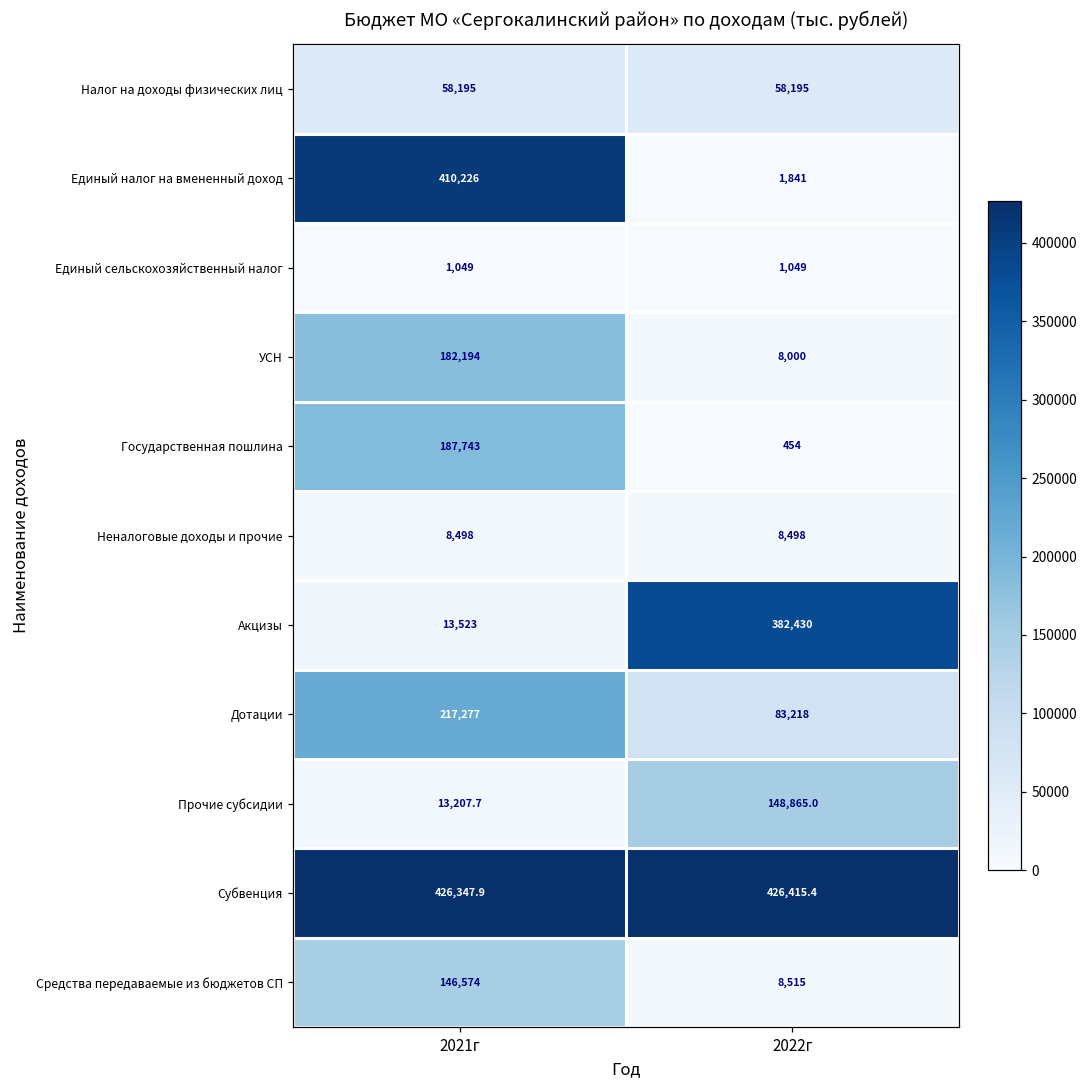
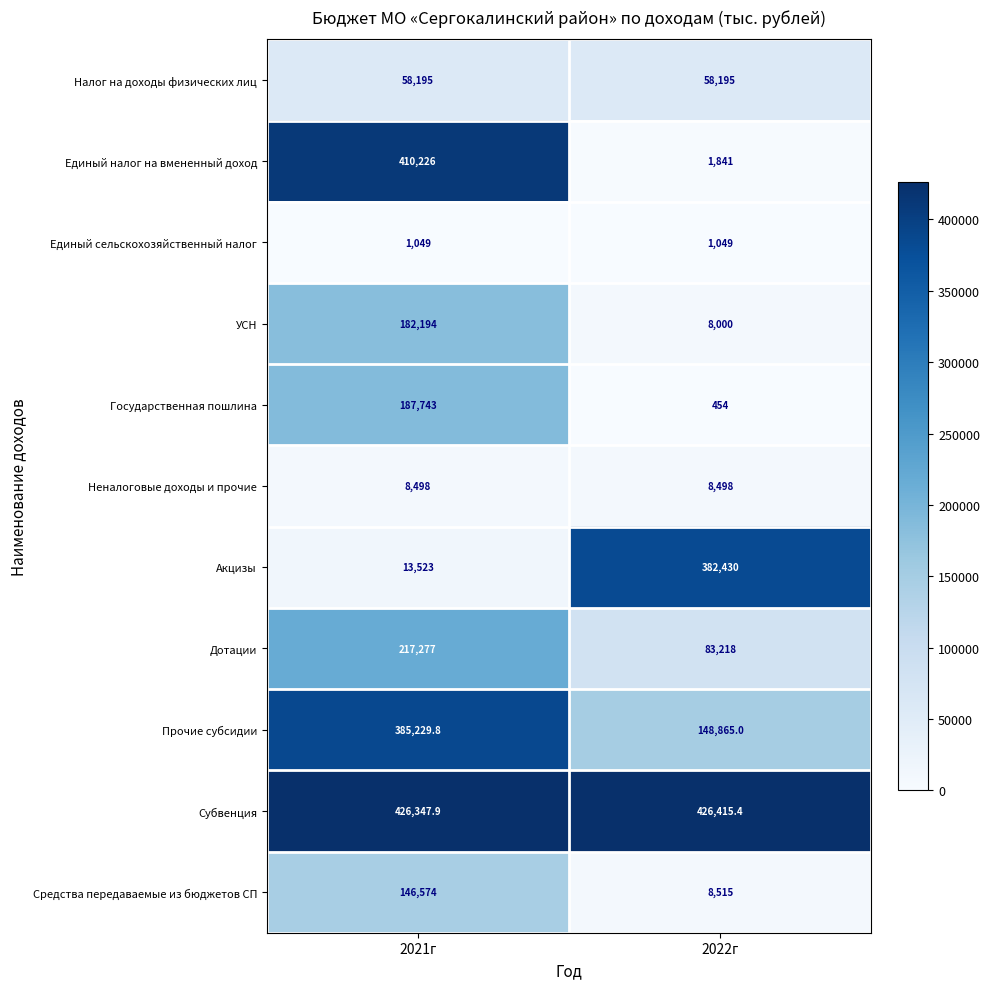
Прочие субсидии, 2021г: 13,207.7 -> 385,229.8
